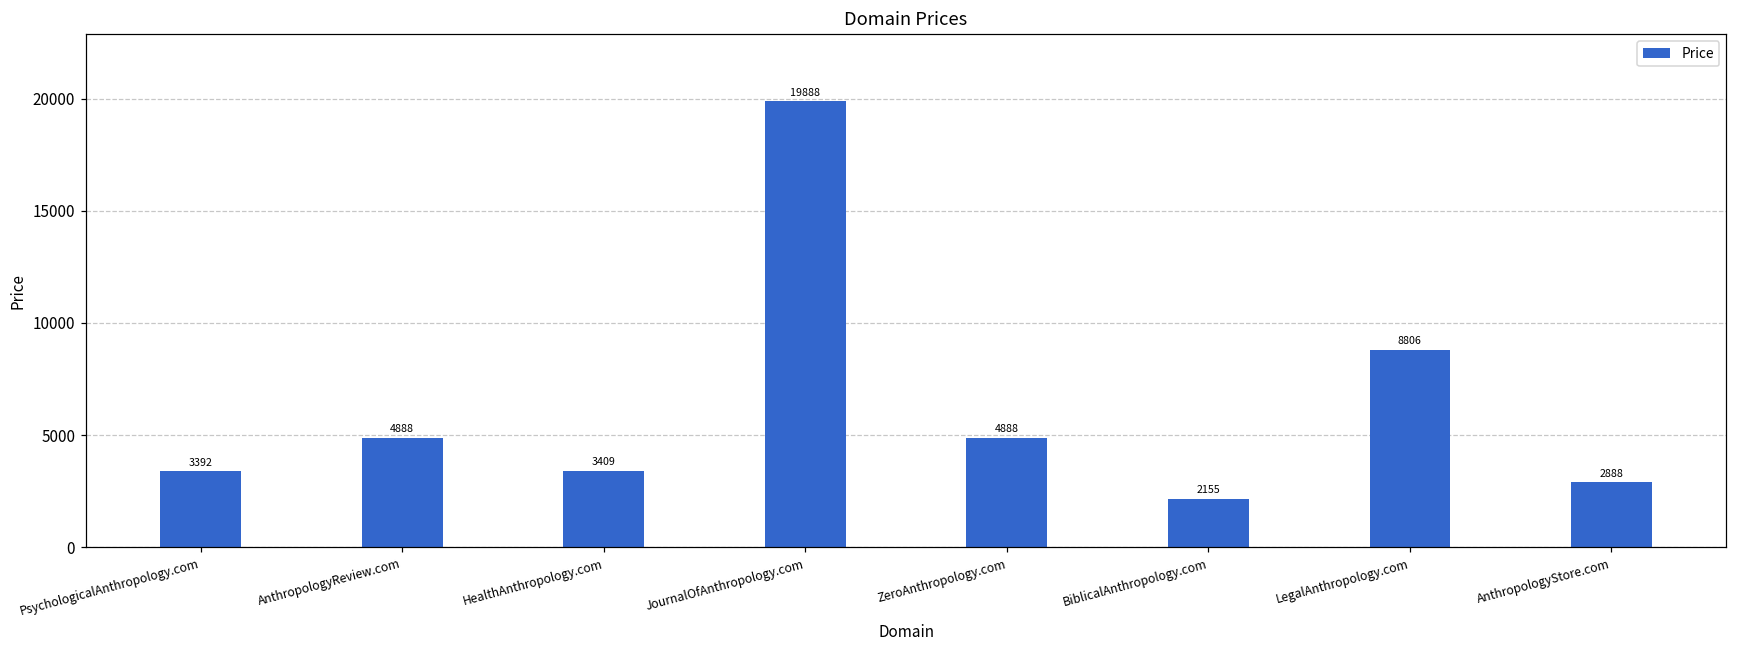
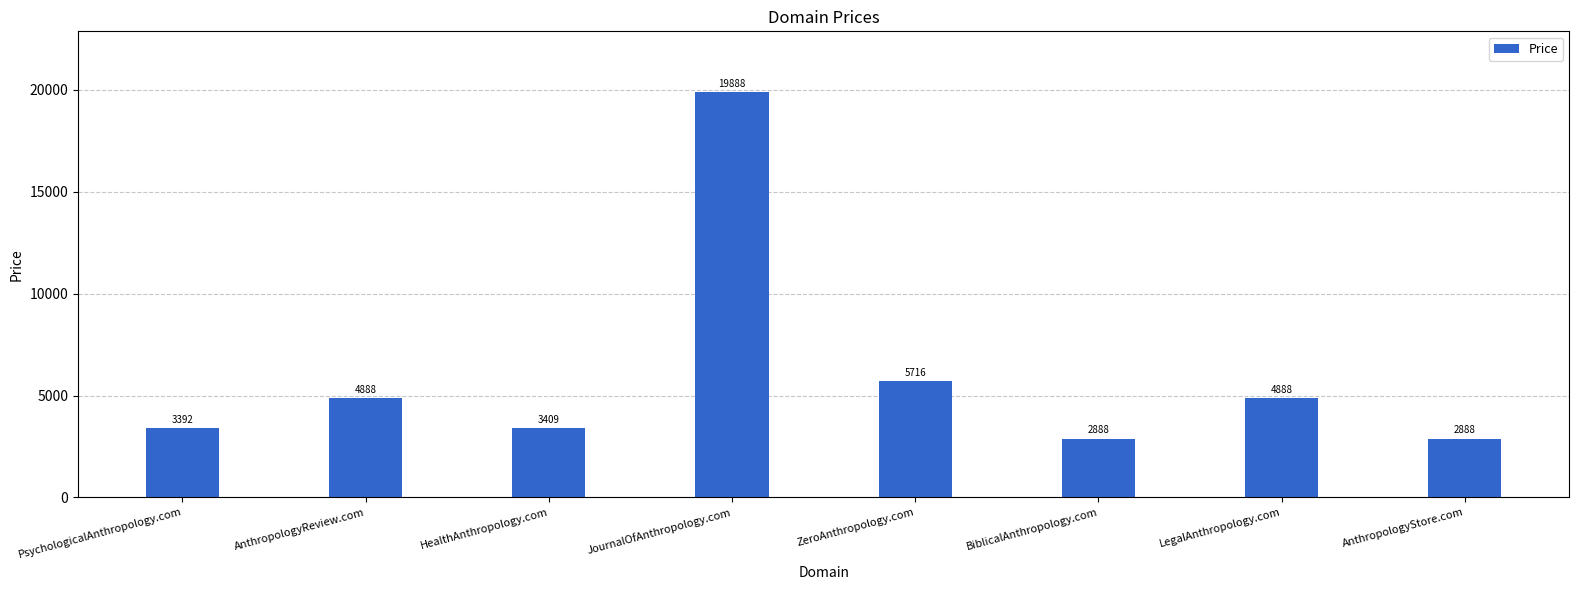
ZeroAnthropology.com: 4888 -> 5716
BiblicalAnthropology.com: 2155 -> 2888
LegalAnthropology.com: 8806 -> 4888
